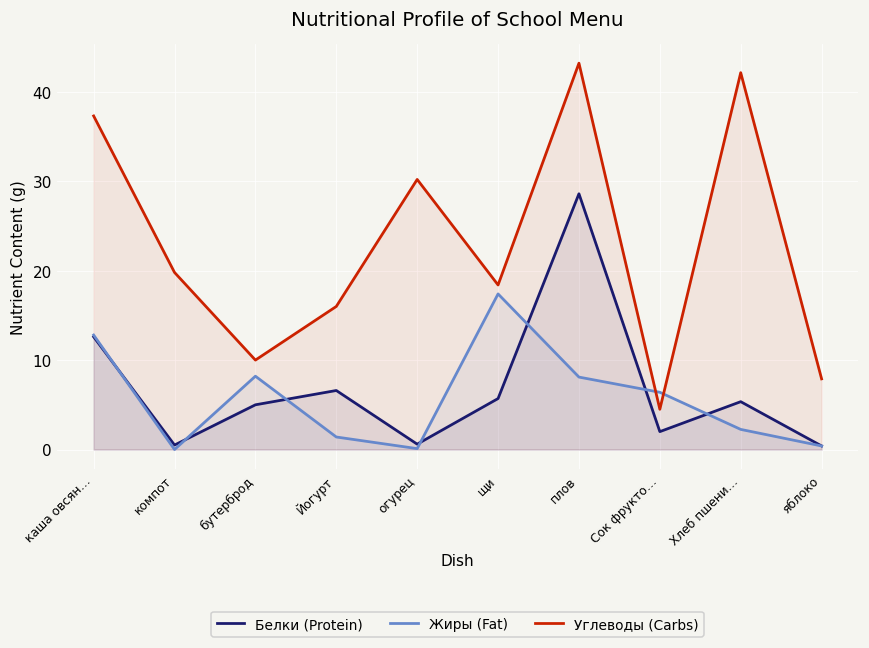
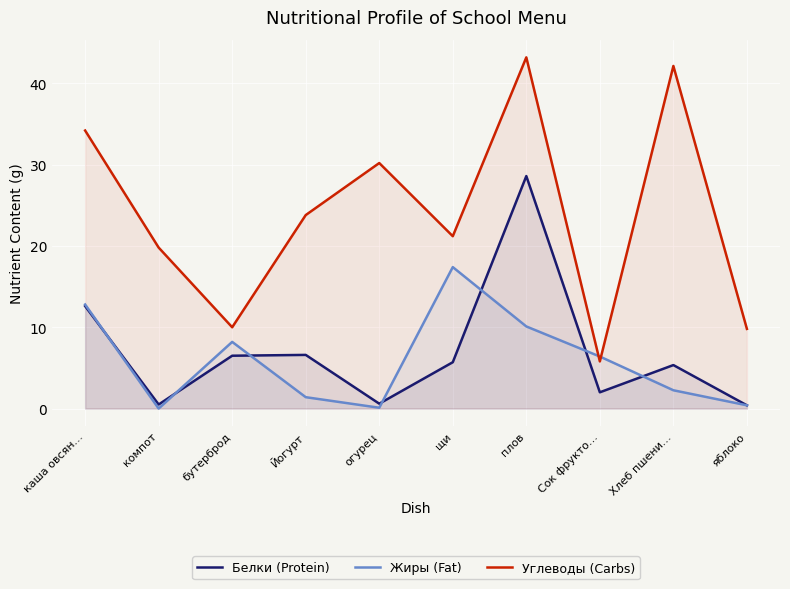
Углеводы (Carbs), каша овсян…: 37 -> 34
Белки (Protein), бутерброд: 5 -> 7
Углеводы (Carbs), Йогурт: 16 -> 24
Углеводы (Carbs), щи: 18 -> 21
Жиры (Fat), плов: 8 -> 10
Углеводы (Carbs), Сок фрукто…: 5 -> 6
Углеводы (Carbs), яблоко: 8 -> 10
